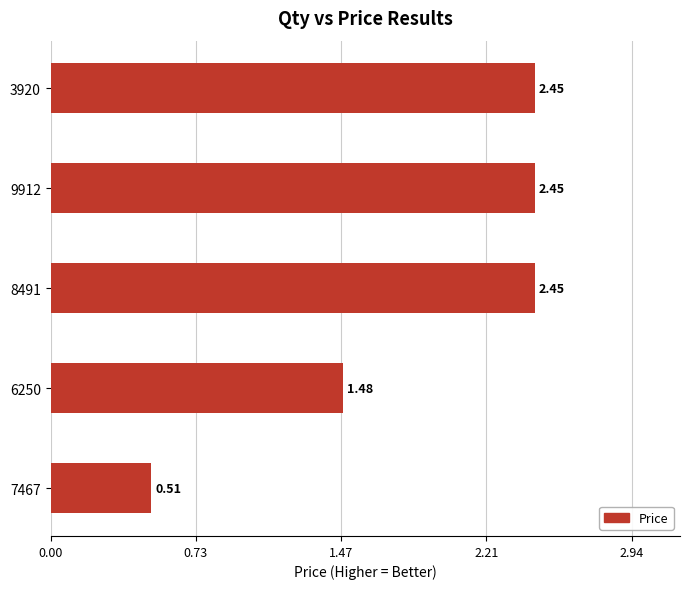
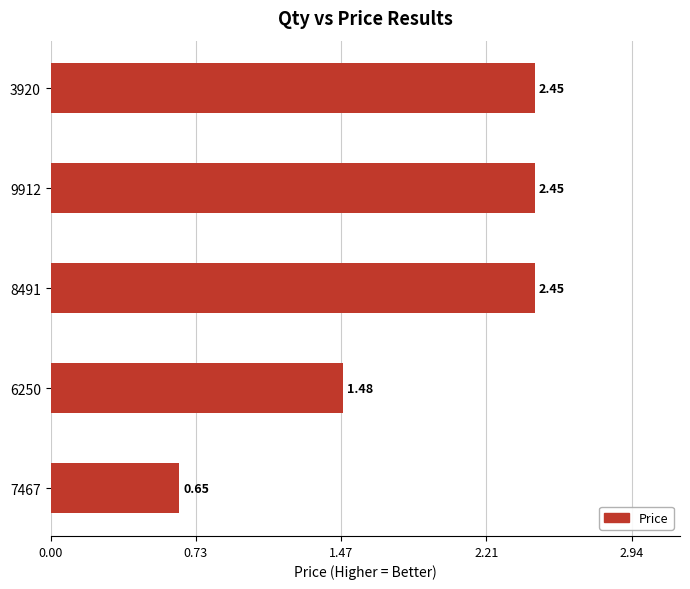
7467: 0.51 -> 0.65
